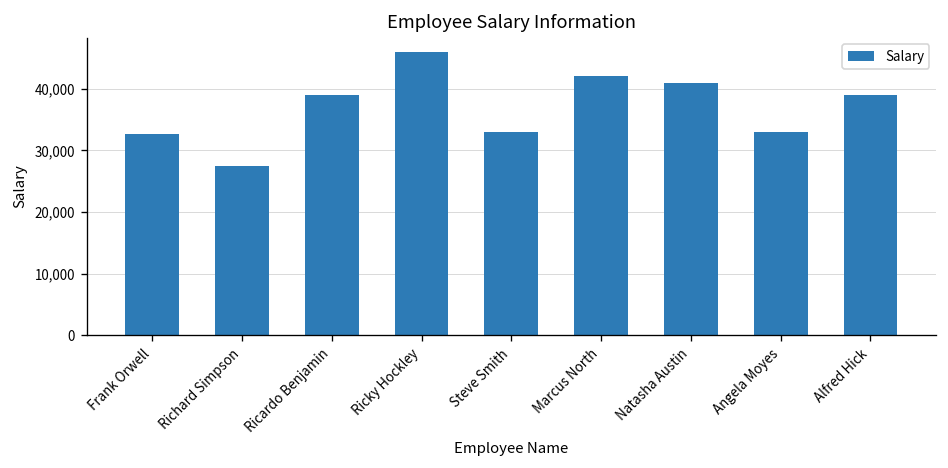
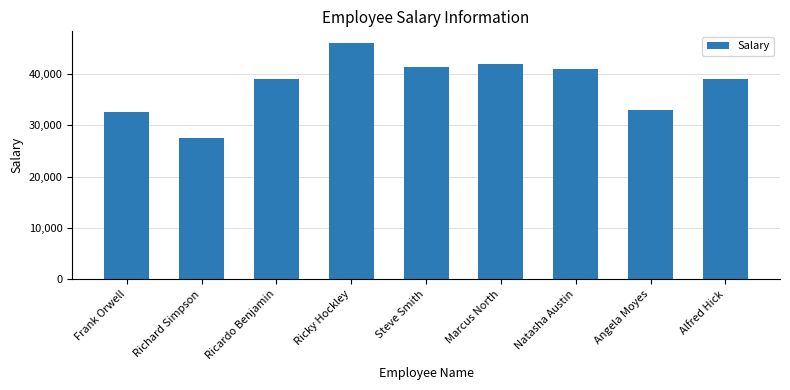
Steve Smith: 33,000 -> 41,000
